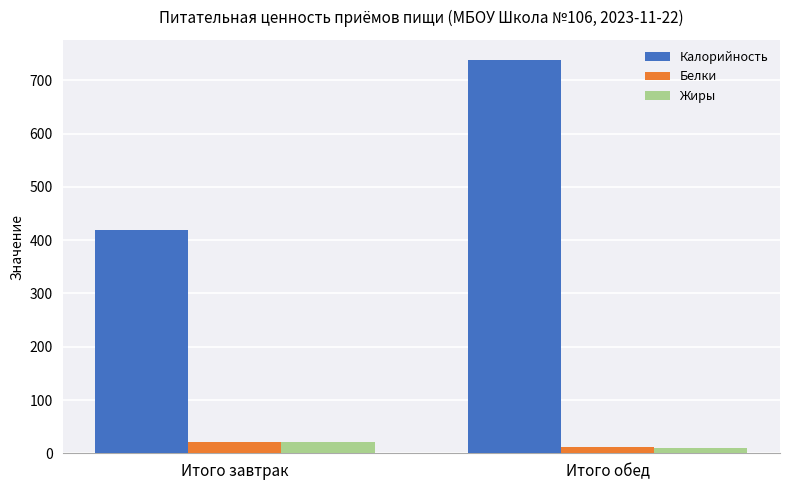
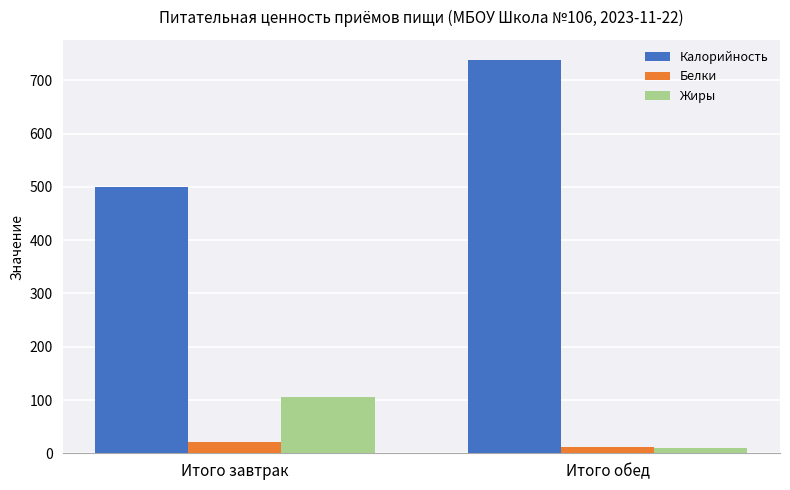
Калорийность, Итого завтрак: 420 -> 500
Жиры, Итого завтрак: 20 -> 110
